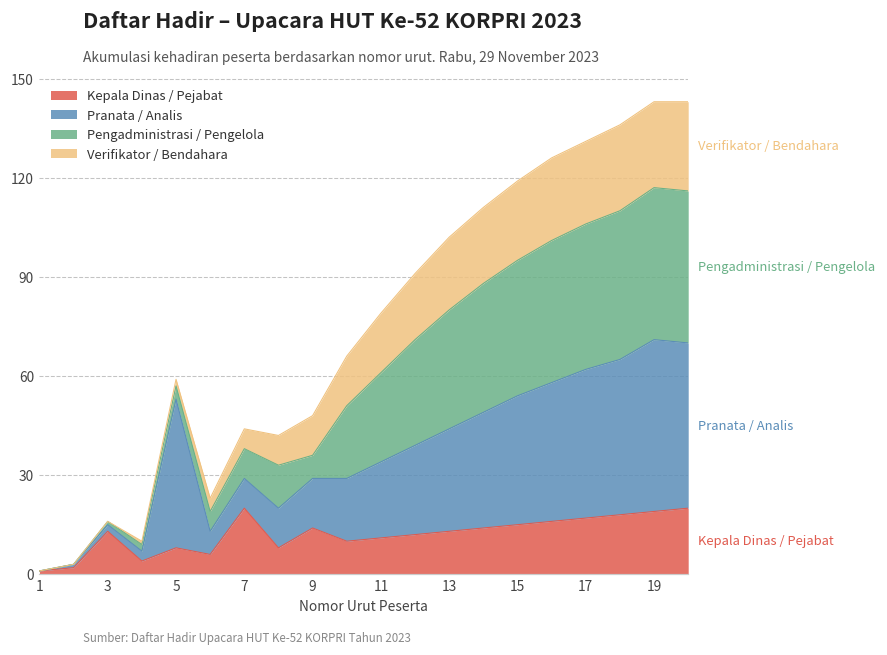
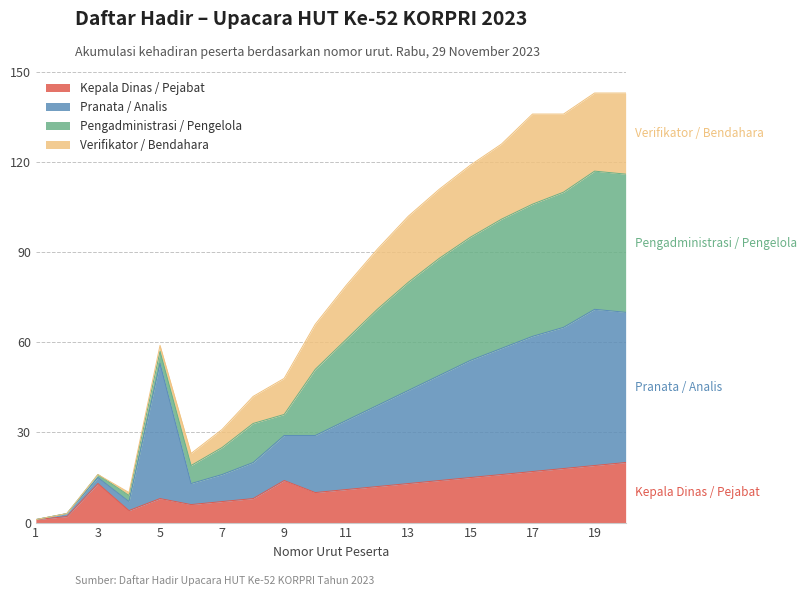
Kepala Dinas / Pejabat, 7: 20 -> 7
Verifikator / Bendahara, 17: 25 -> 30
